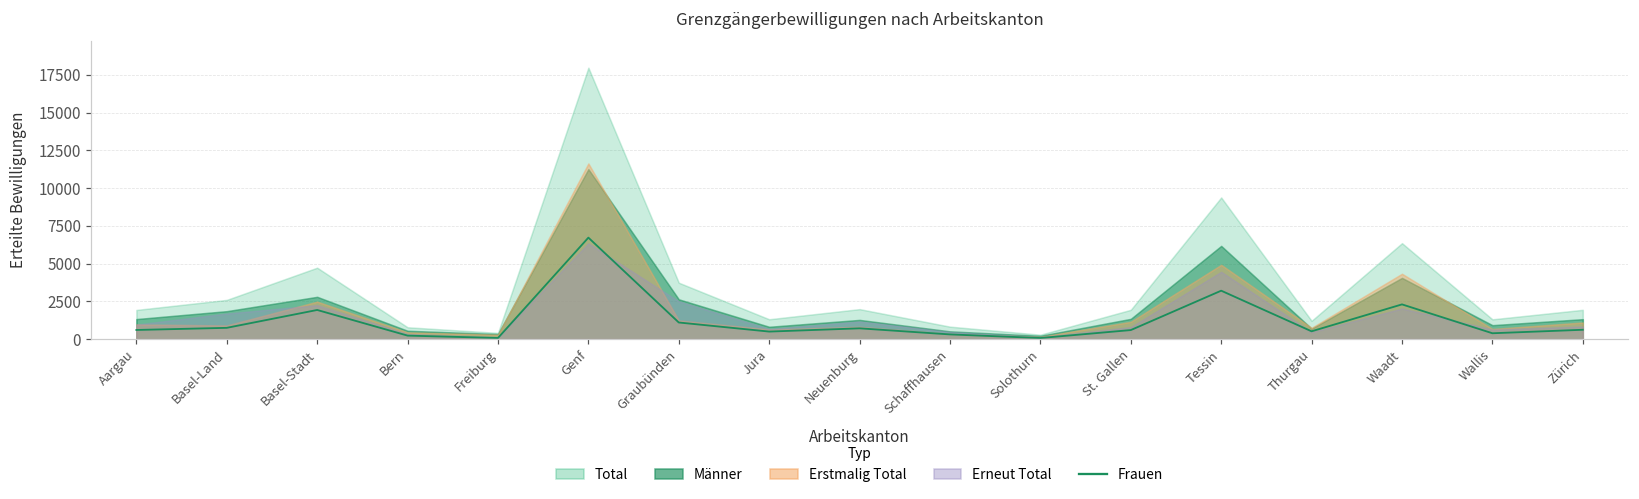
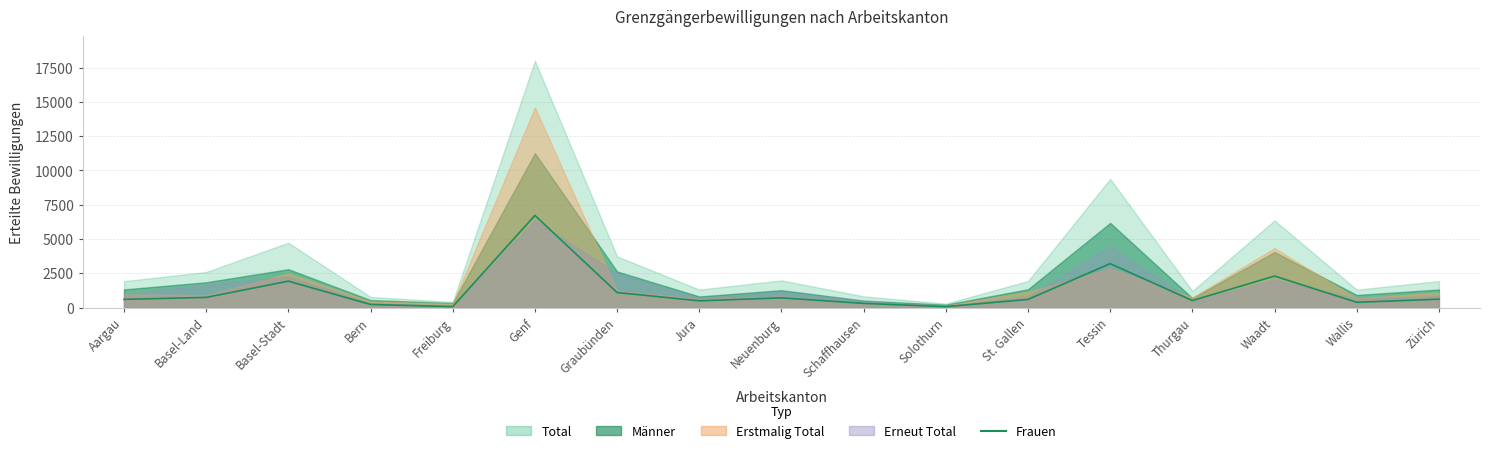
Erstmalig Total, Genf: 11600 -> 14600
Erstmalig Total, Tessin: 4900 -> 2800
